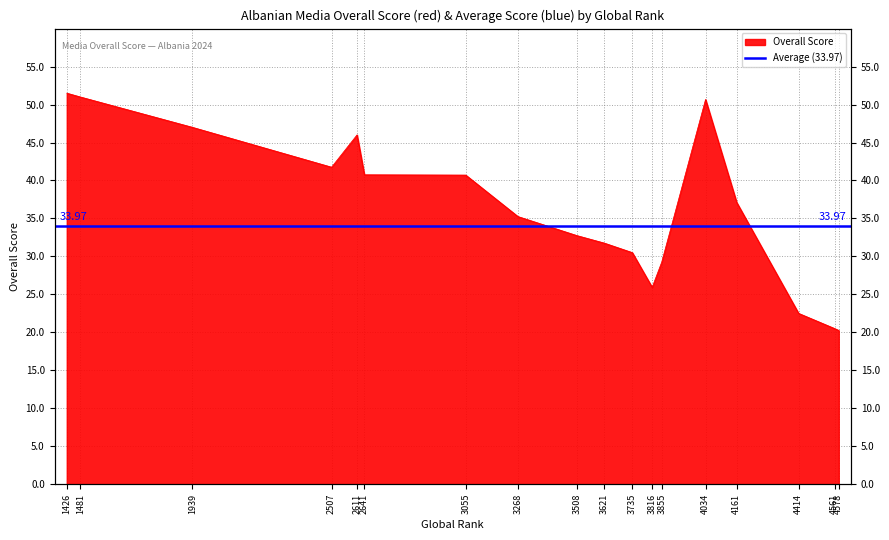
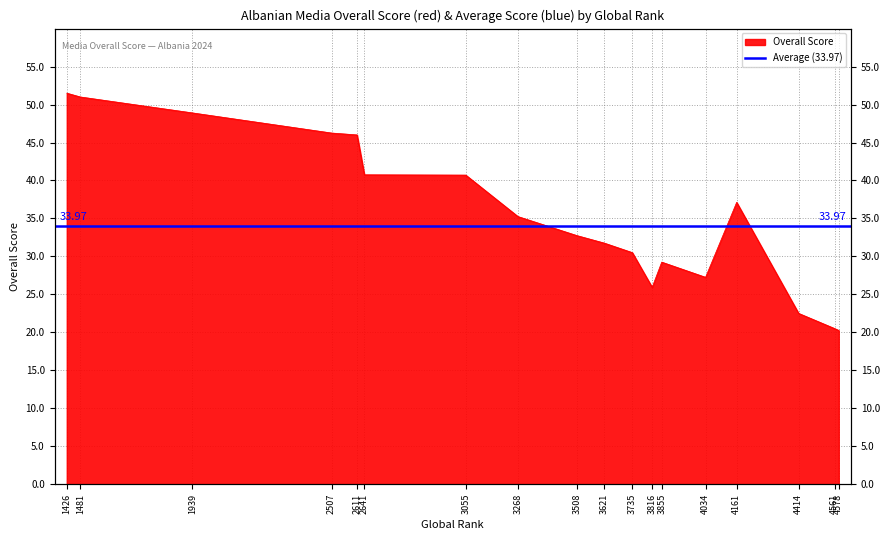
1939: 47 -> 49
2507: 42 -> 46
4034: 51 -> 27
